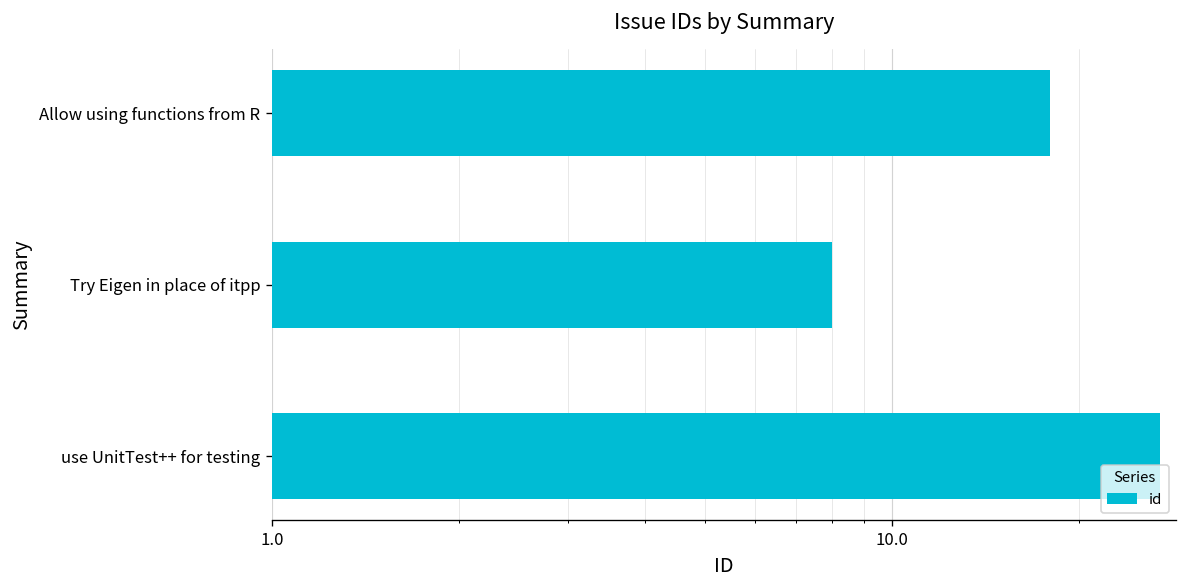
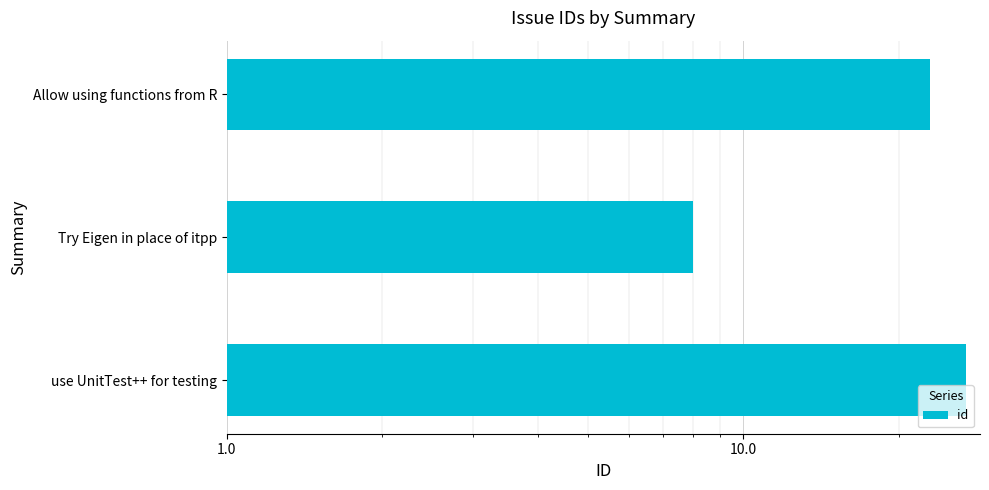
Allow using functions from R: 18 -> 23
